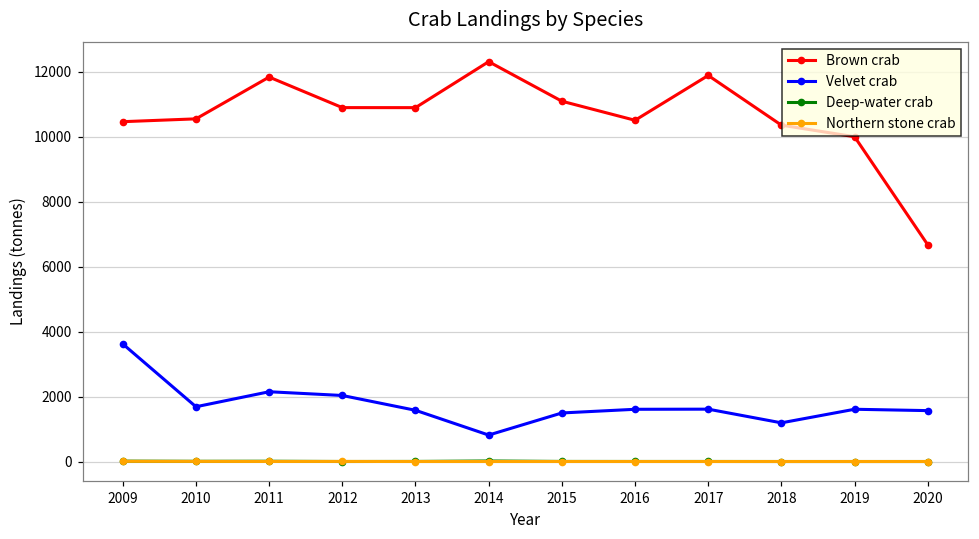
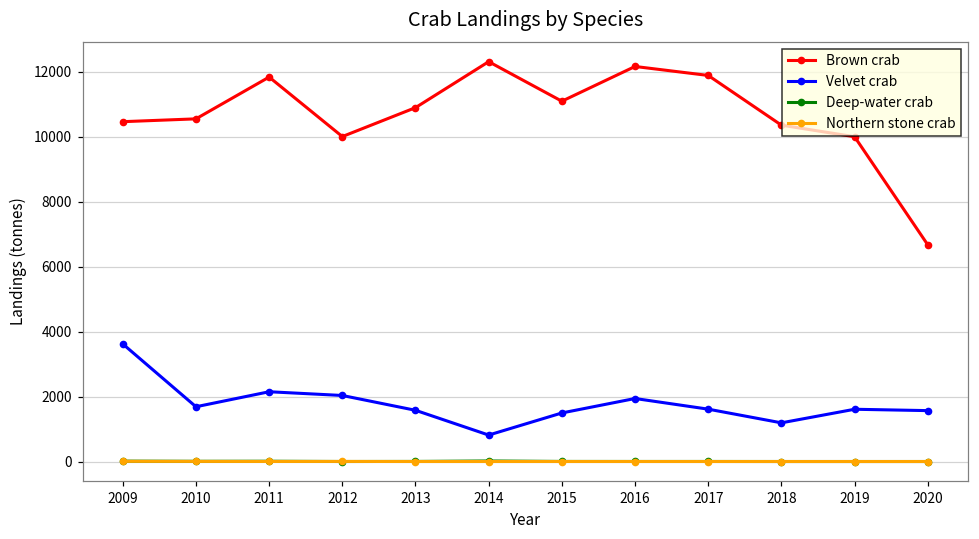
Brown crab, 2012: 10900 -> 10000
Brown crab, 2016: 10500 -> 12200
Velvet crab, 2016: 1600 -> 1900
